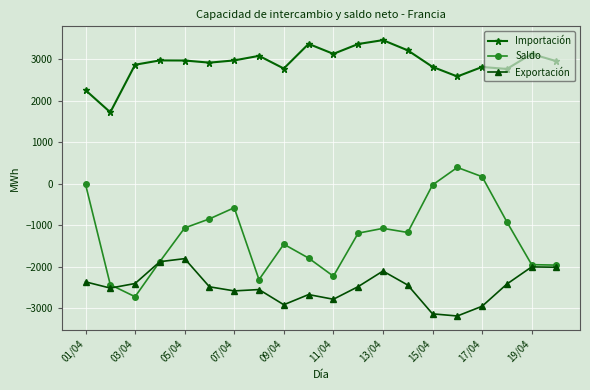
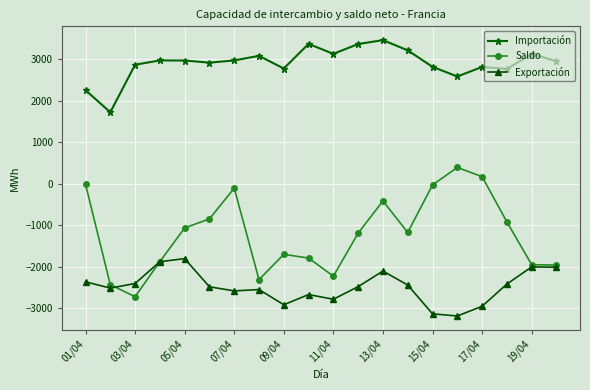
Saldo, 07/04: -600 -> -100
Saldo, 09/04: -1500 -> -1700
Saldo, 13/04: -1100 -> -400
